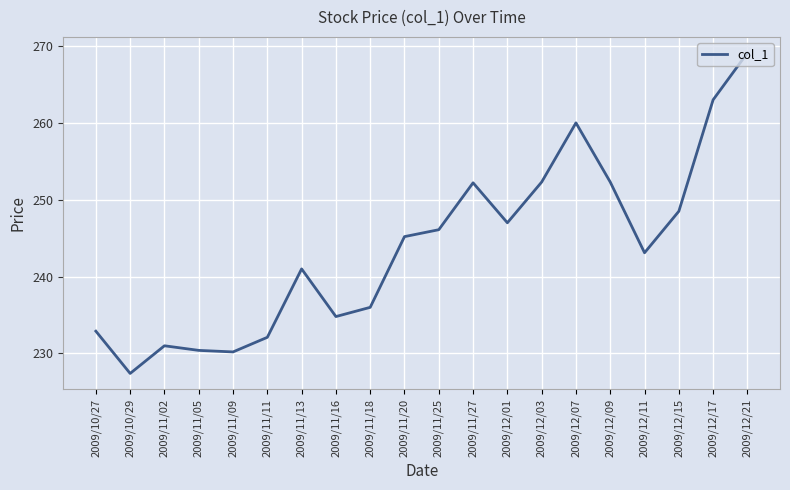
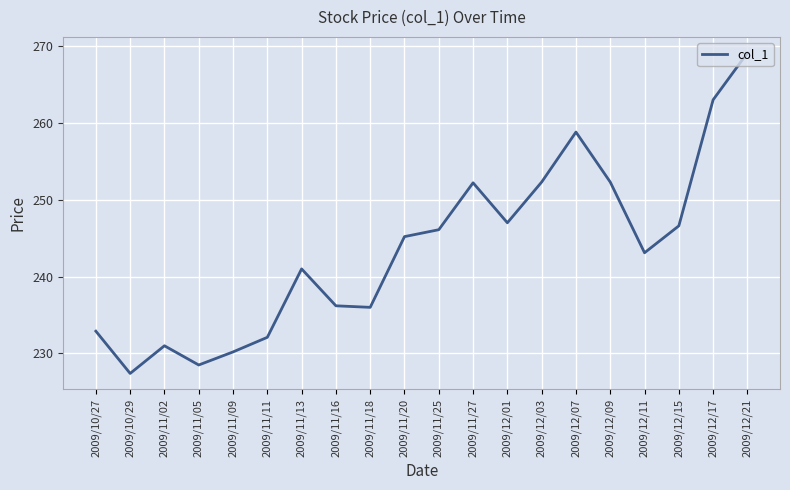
2009/11/05: 230 -> 229
2009/11/16: 235 -> 236
2009/12/07: 260 -> 259
2009/12/15: 249 -> 247
